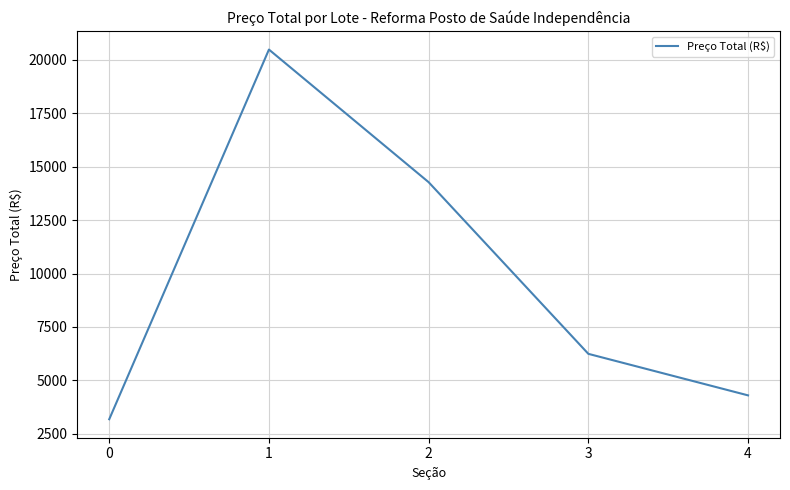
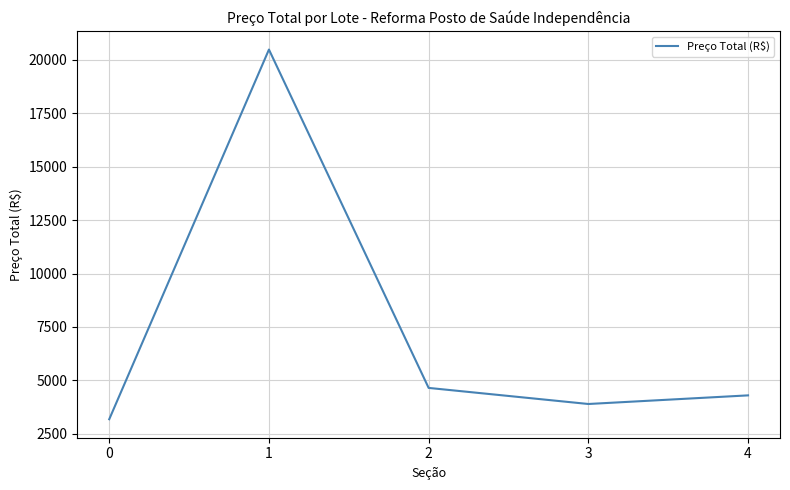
2: 14300 -> 4600
3: 6200 -> 3900
